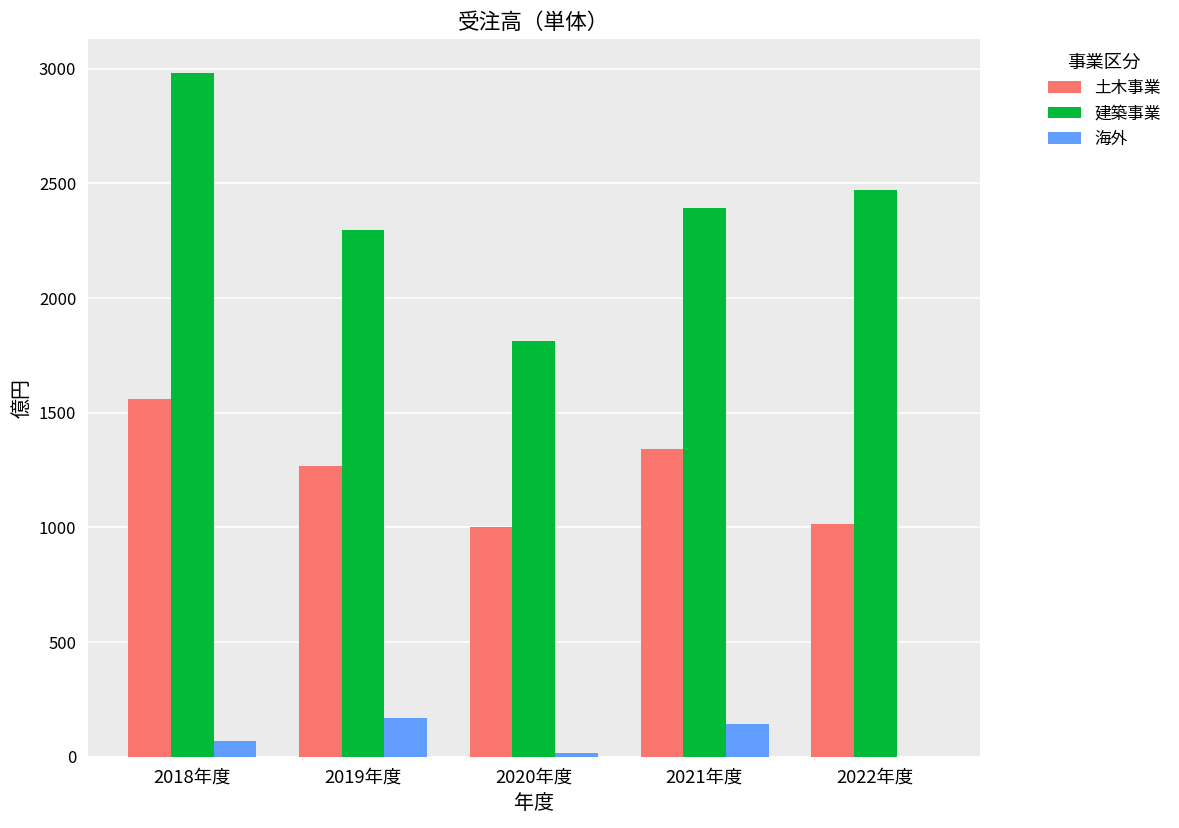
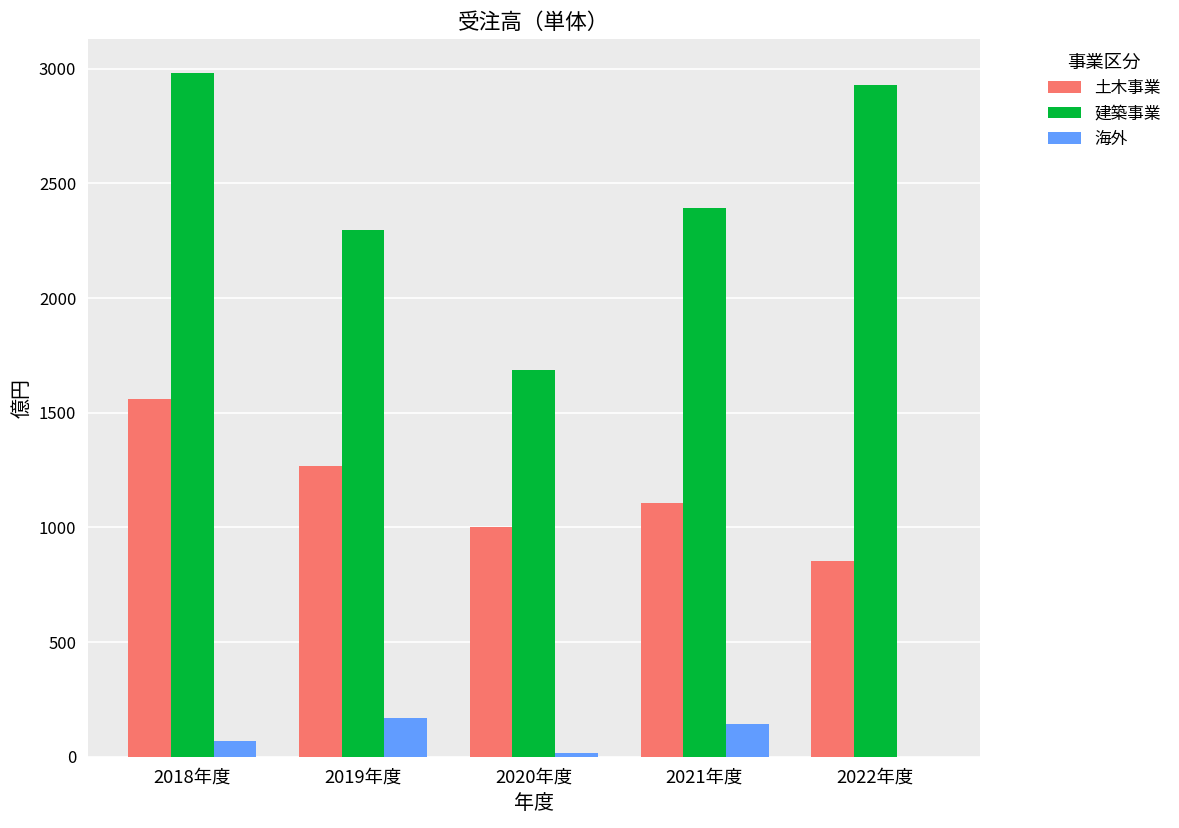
建築事業, 2020年度: 1810 -> 1690
土木事業, 2021年度: 1340 -> 1110
土木事業, 2022年度: 1010 -> 850
建築事業, 2022年度: 2470 -> 2930
